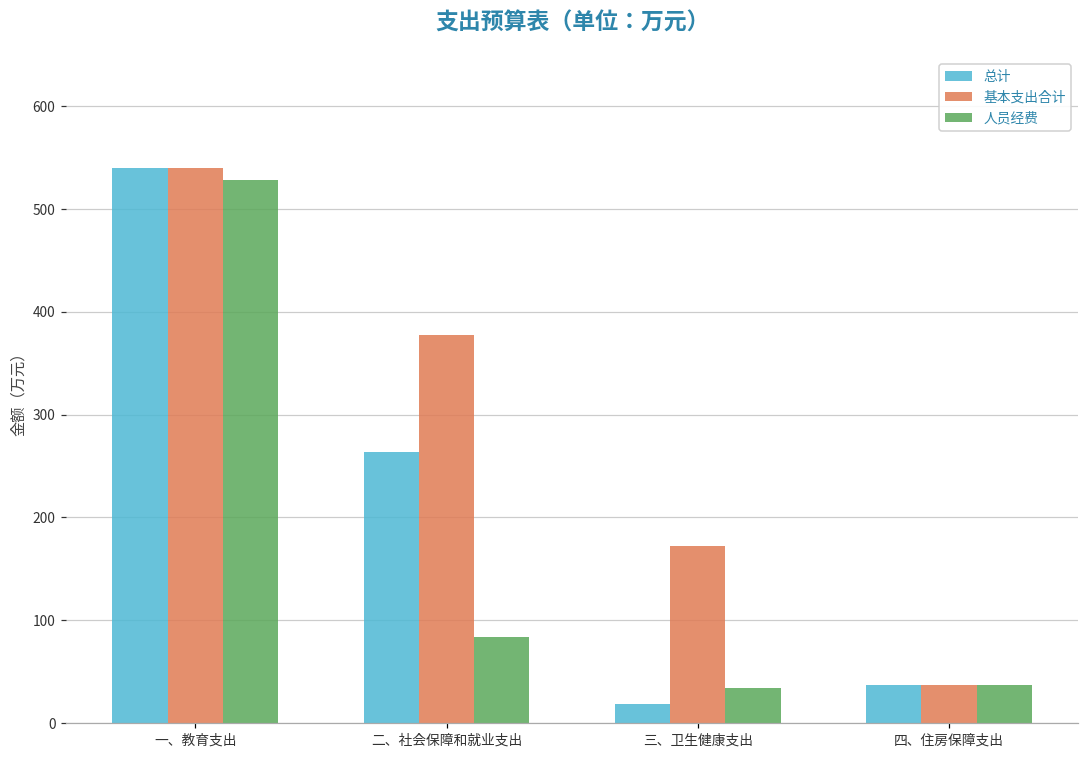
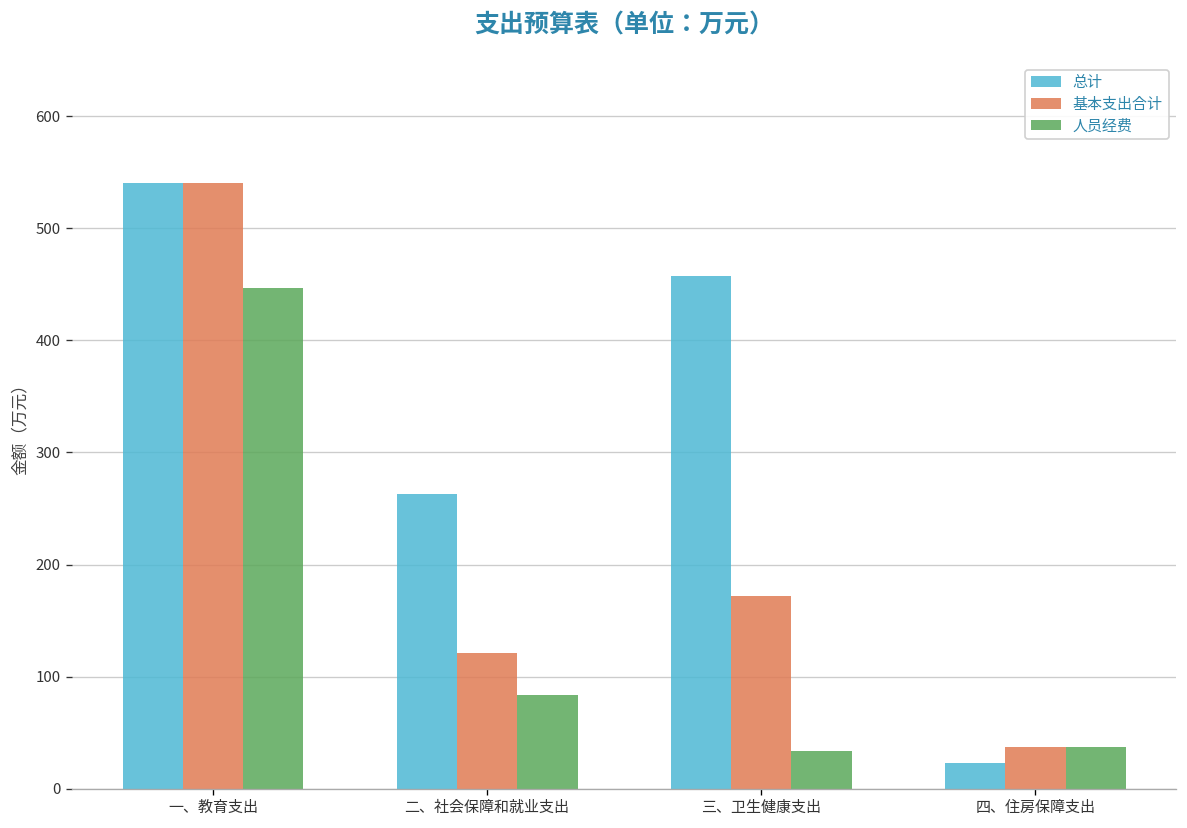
人员经费, 一、教育支出: 530 -> 450
基本支出合计, 二、社会保障和就业支出: 380 -> 120
总计, 三、卫生健康支出: 20 -> 460
总计, 四、住房保障支出: 40 -> 20
